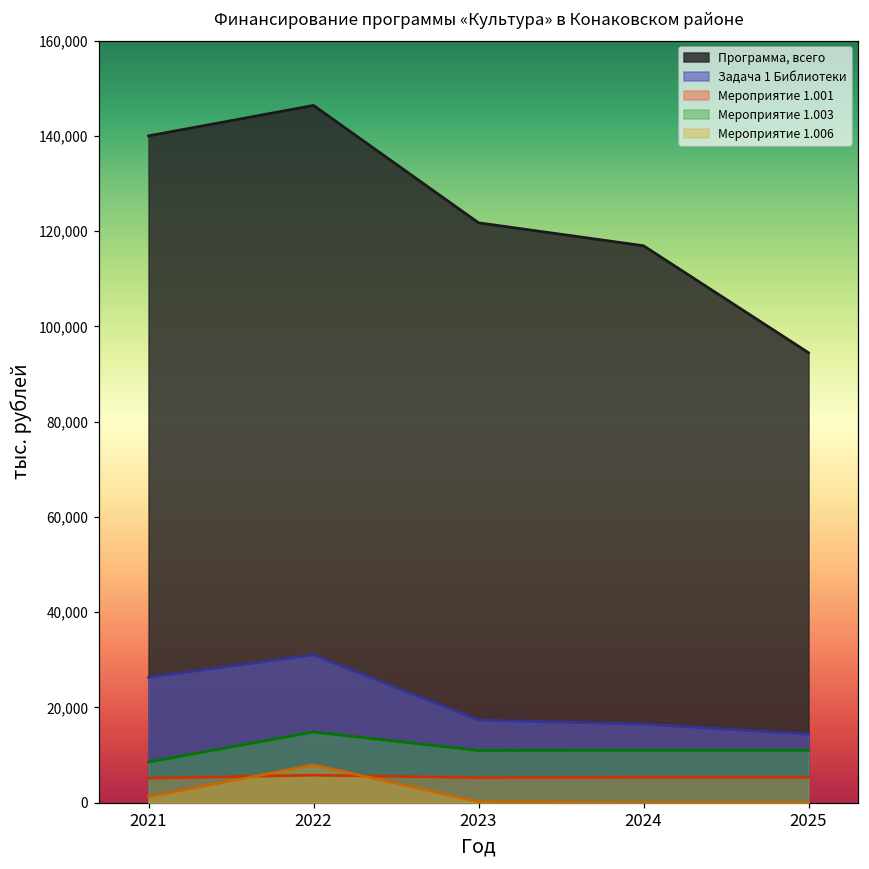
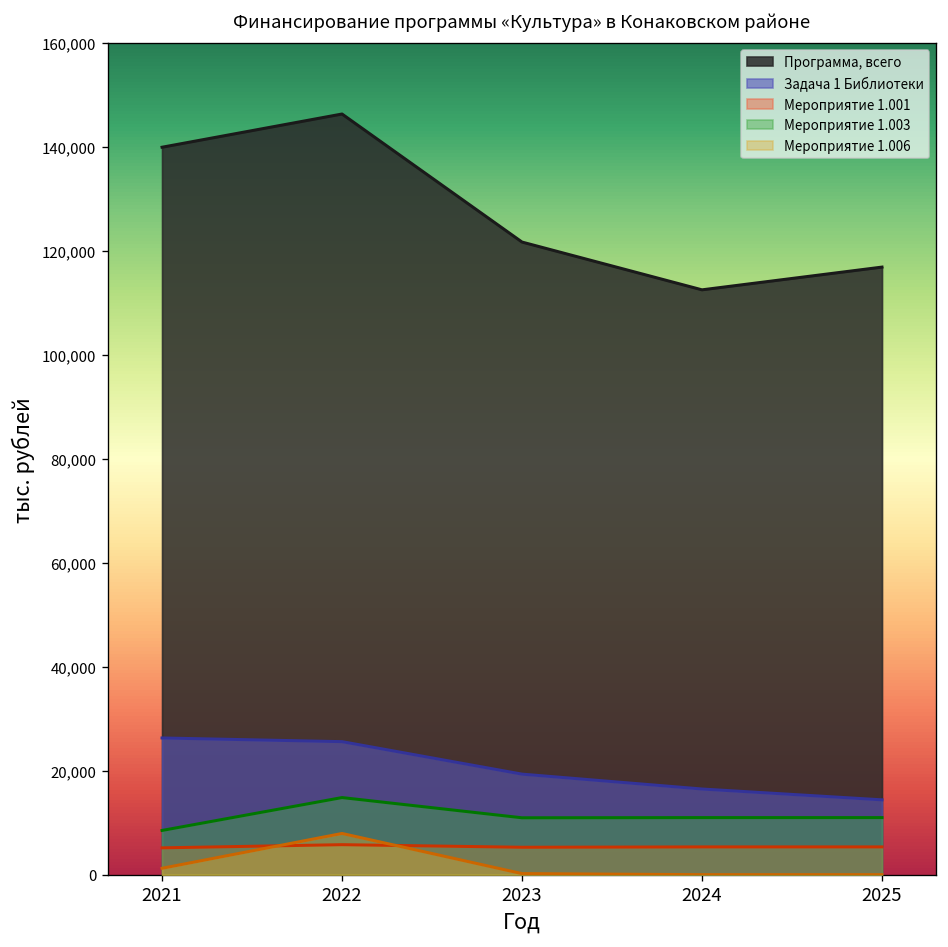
Задача 1 Библиотеки, 2022: 31,000 -> 26,000
Задача 1 Библиотеки, 2023: 17,000 -> 19,000
Программа, всего, 2024: 117,000 -> 113,000
Программа, всего, 2025: 94,000 -> 117,000
